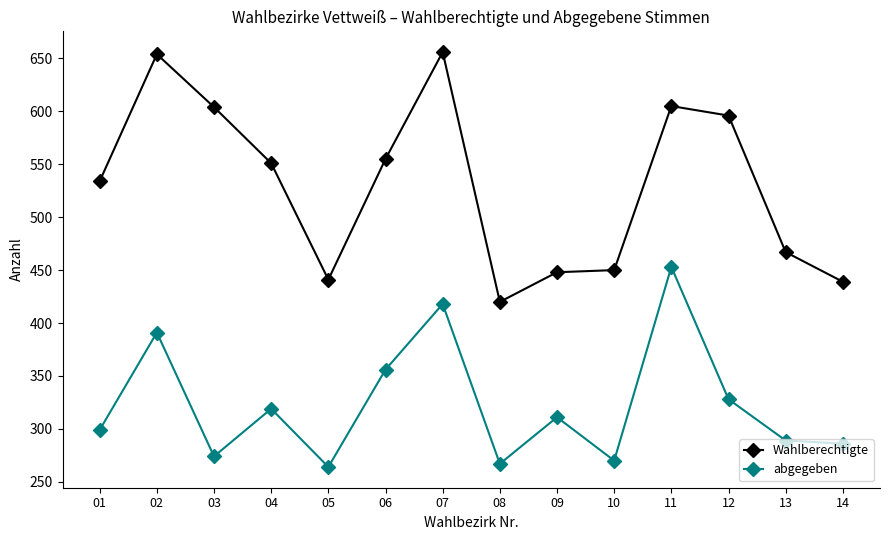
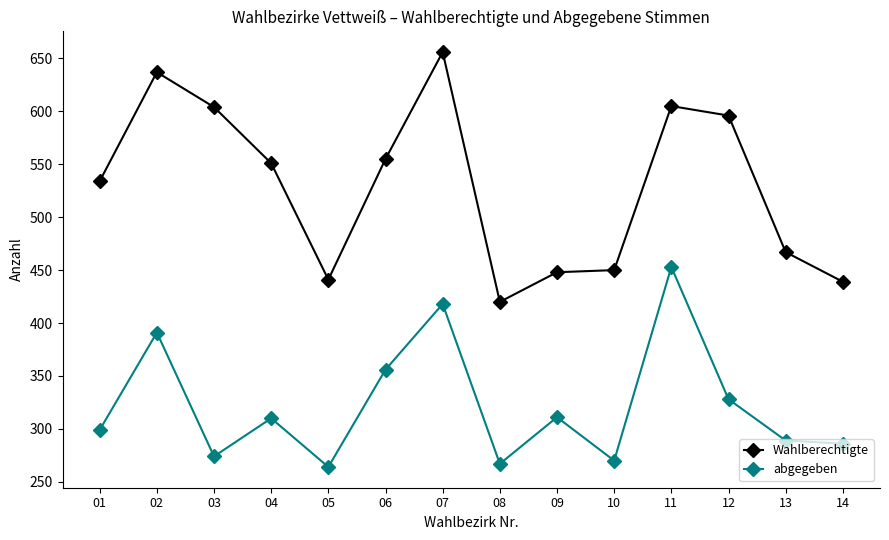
Wahlberechtigte, 02: 654 -> 637
abgegeben, 04: 319 -> 310
